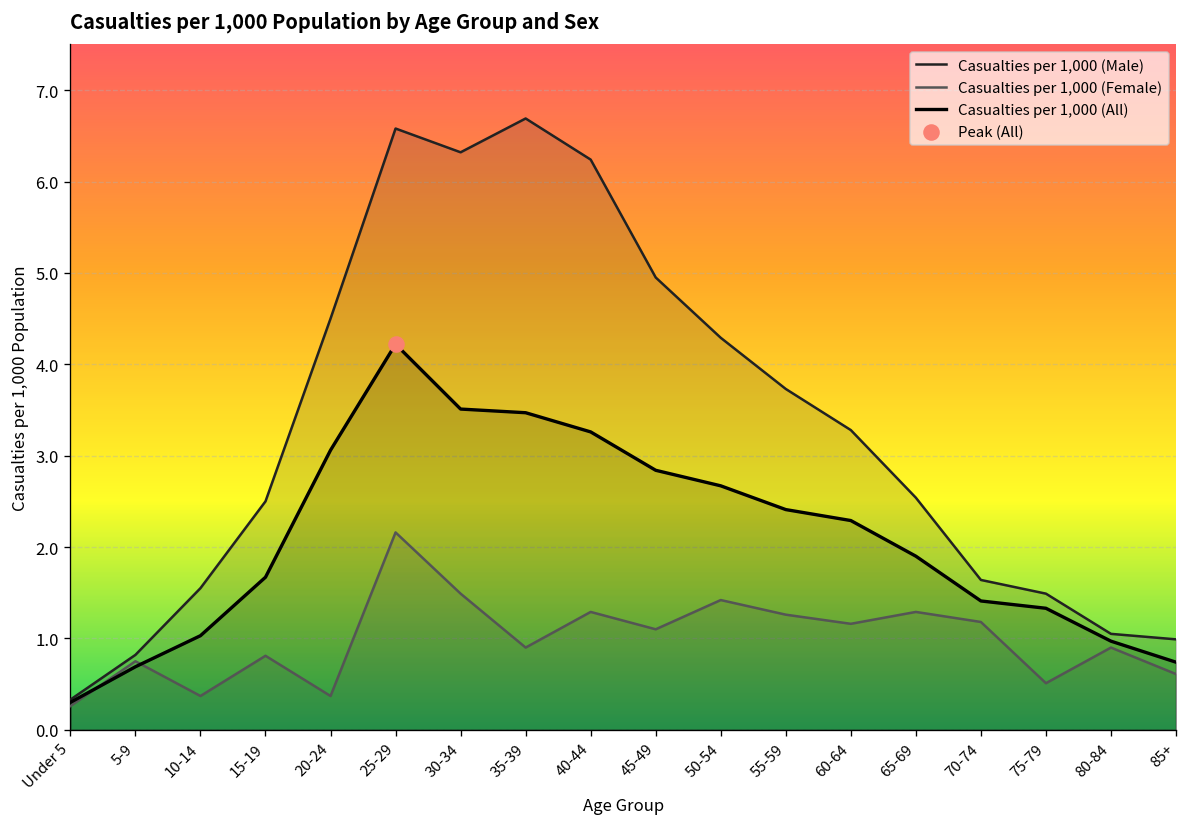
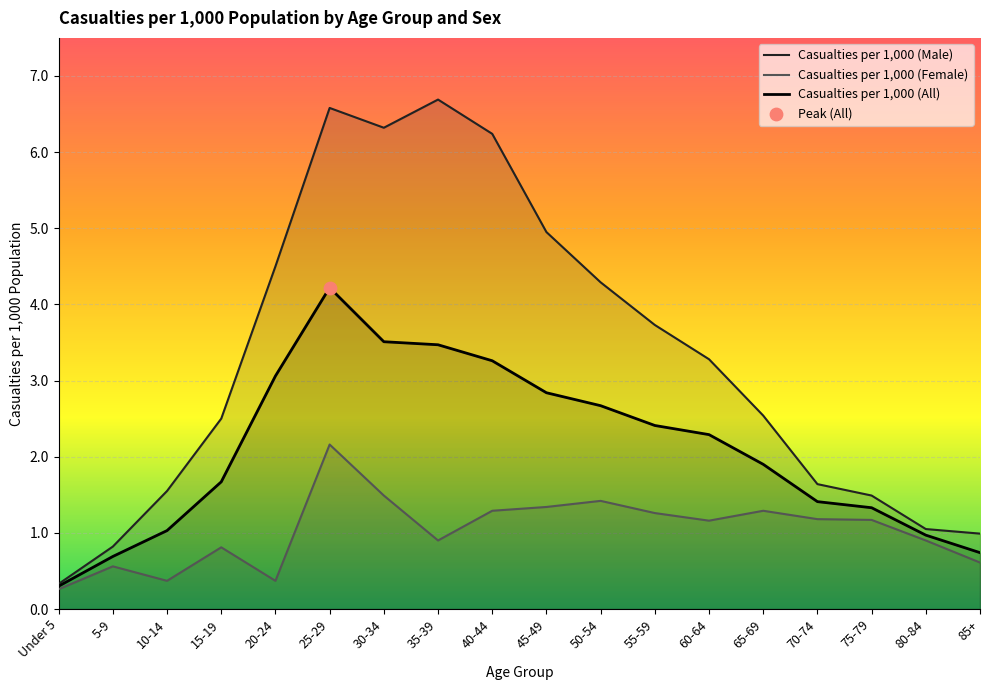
Casualties per 1,000 (Female), 5-9: 0.8 -> 0.6
Casualties per 1,000 (Female), 45-49: 1.1 -> 1.3
Casualties per 1,000 (Female), 75-79: 0.5 -> 1.2
